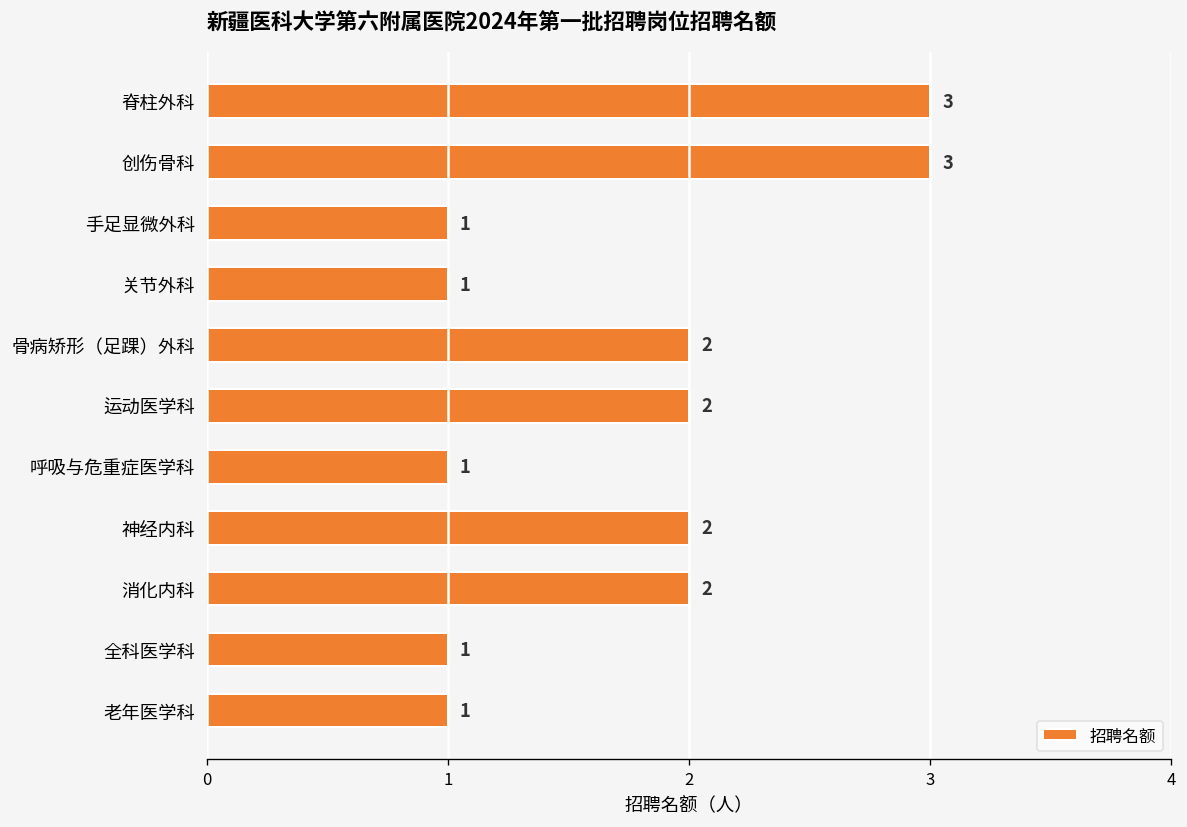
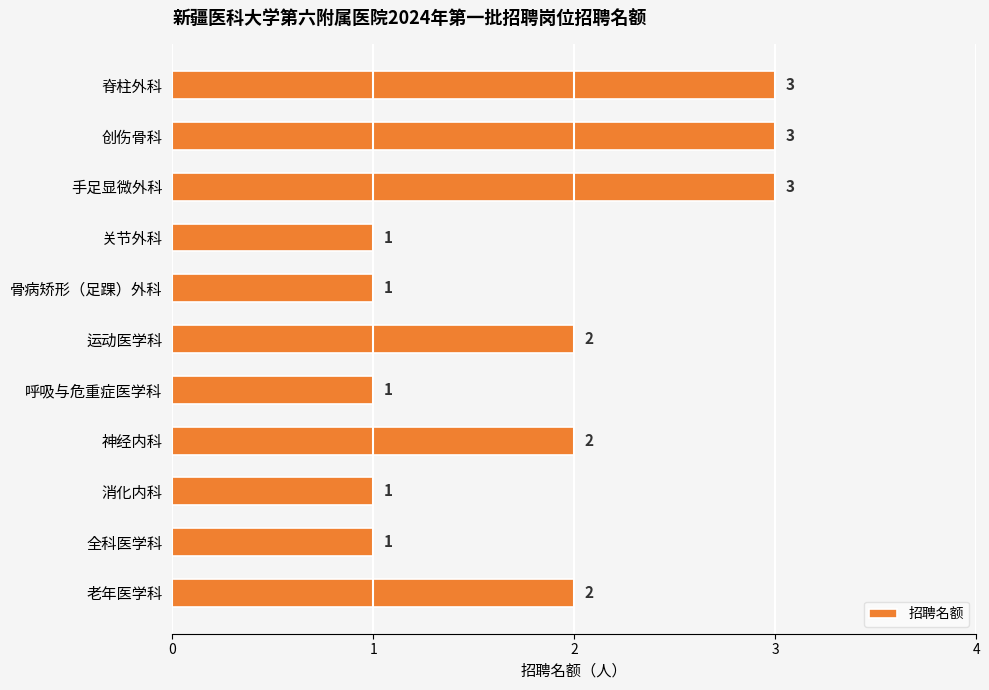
手足显微外科: 1 -> 3
骨病矫形（足踝）外科: 2 -> 1
消化内科: 2 -> 1
老年医学科: 1 -> 2
